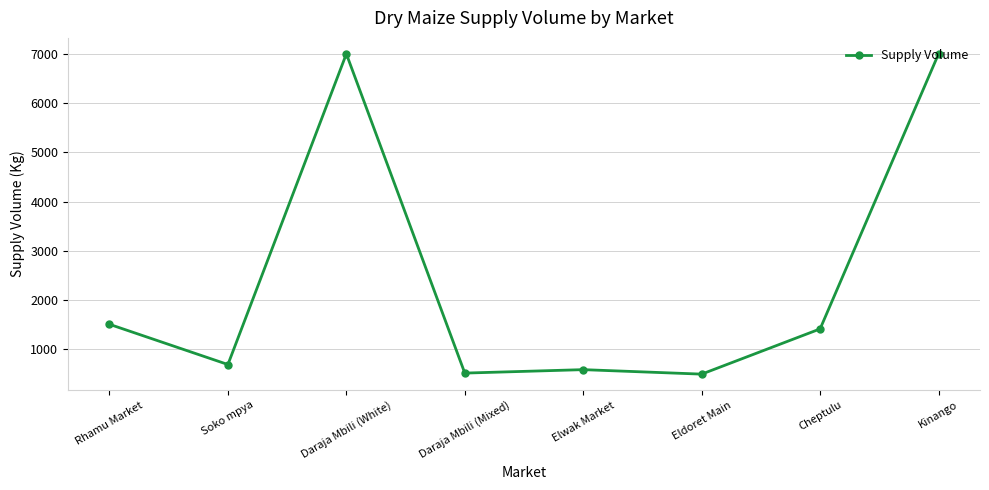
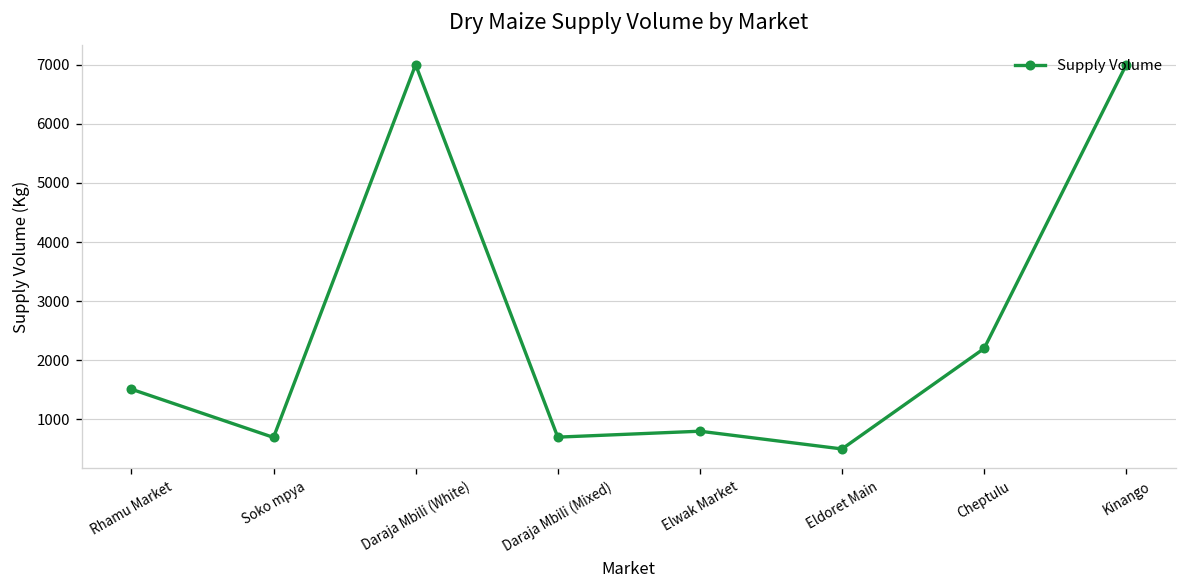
Daraja Mbili (Mixed): 500 -> 700
Elwak Market: 600 -> 800
Cheptulu: 1400 -> 2200
